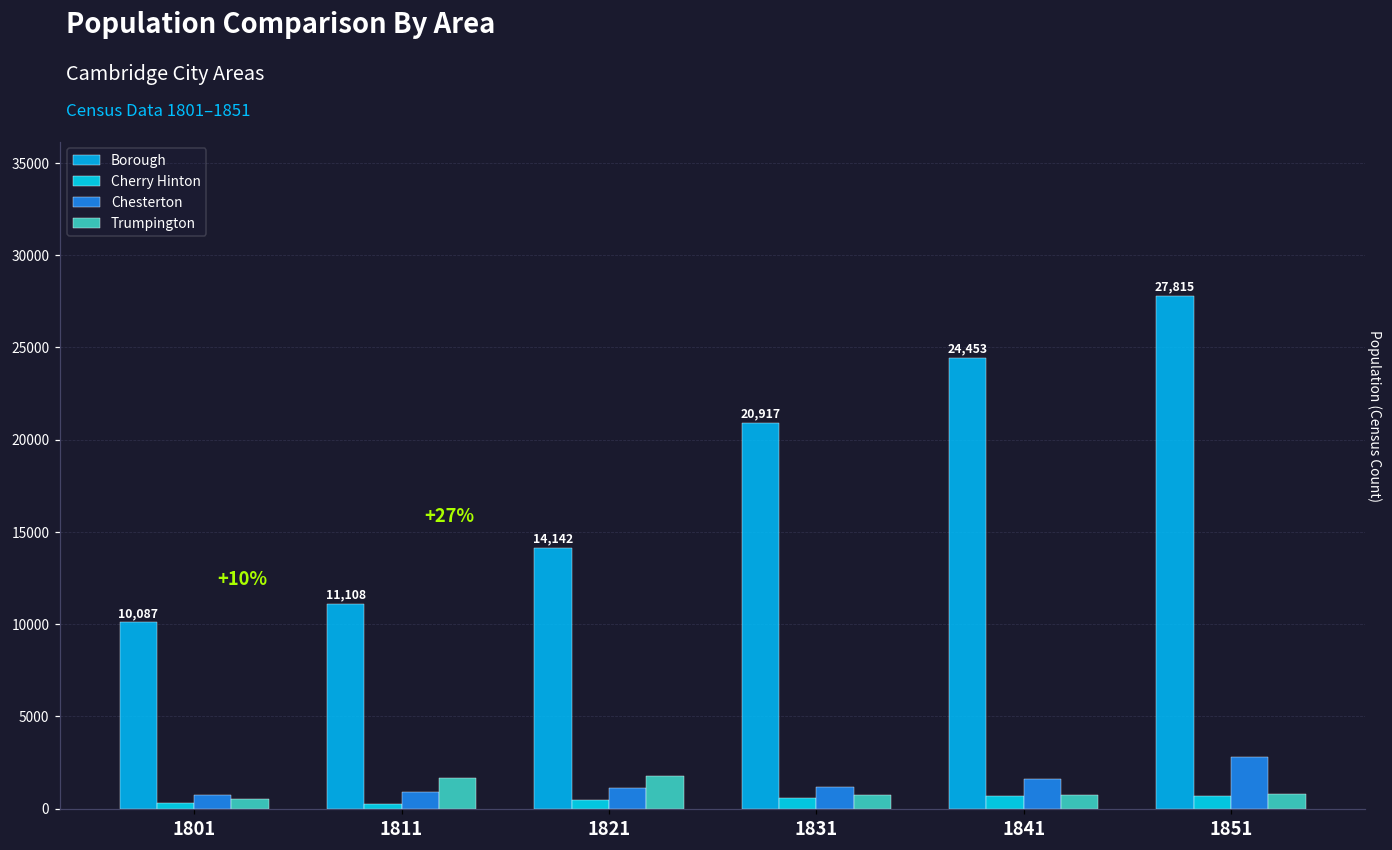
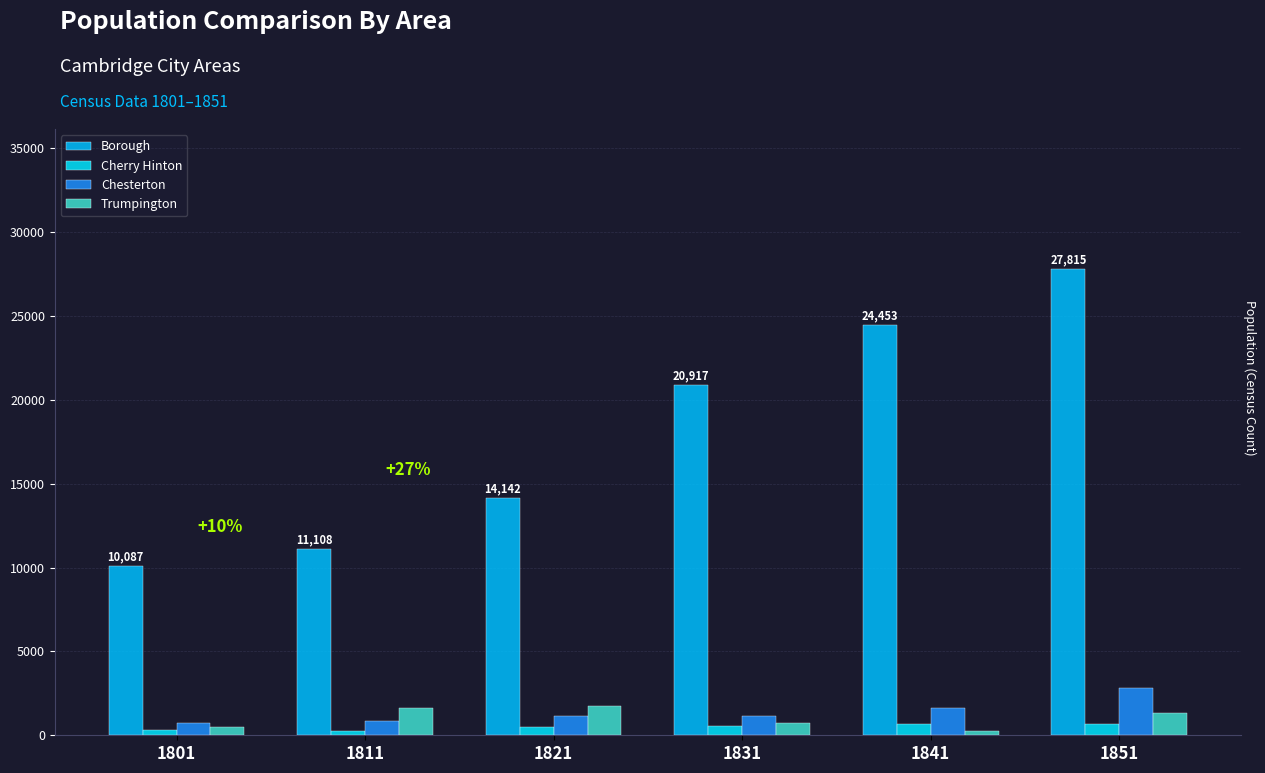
Trumpington, 1841: 800 -> 300
Trumpington, 1851: 800 -> 1400
